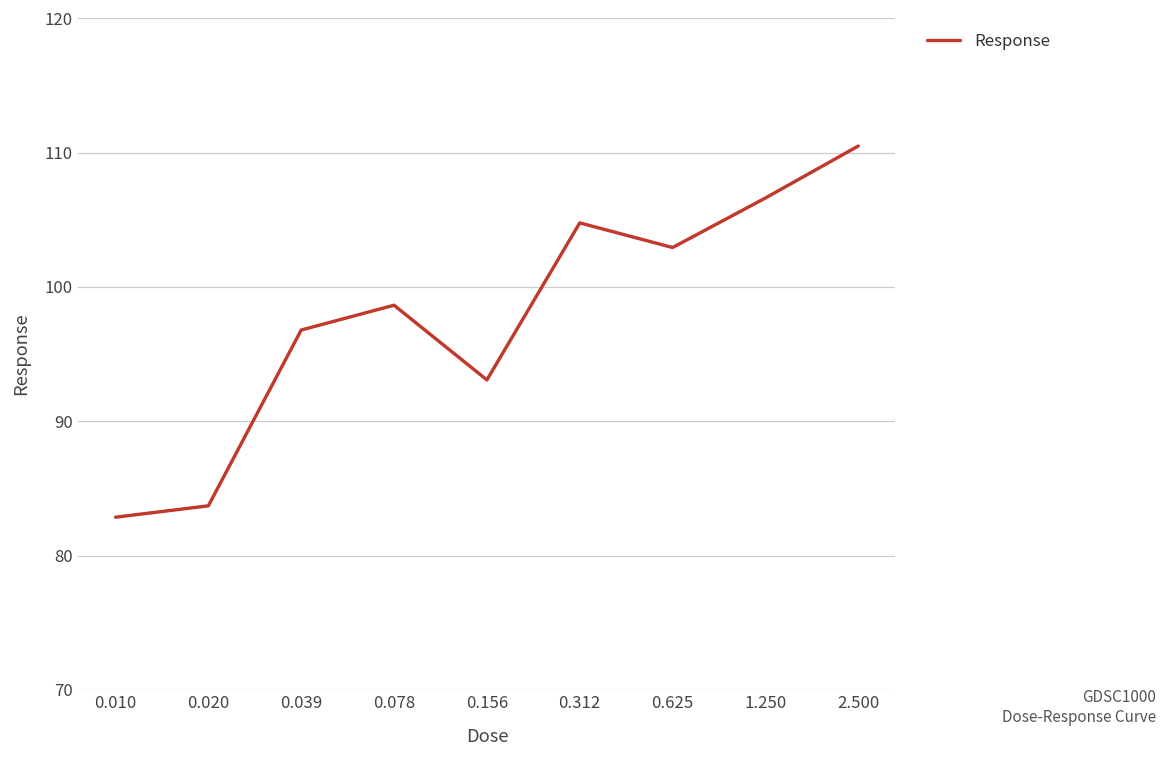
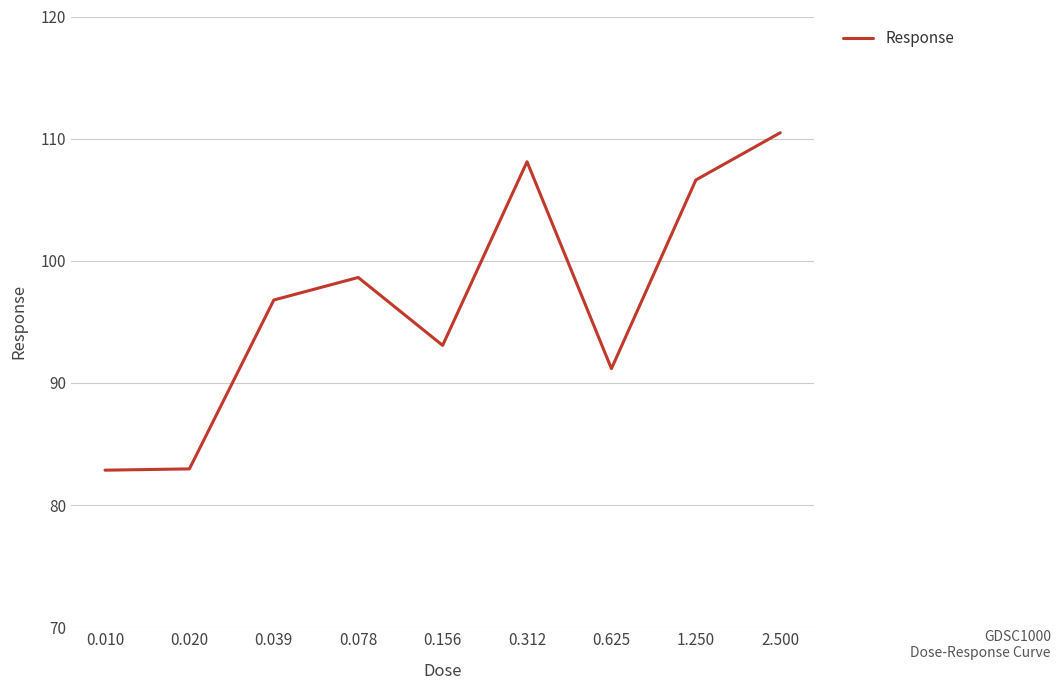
0.020: 83.7 -> 83.0
0.312: 104.8 -> 108.1
0.625: 102.9 -> 91.2
